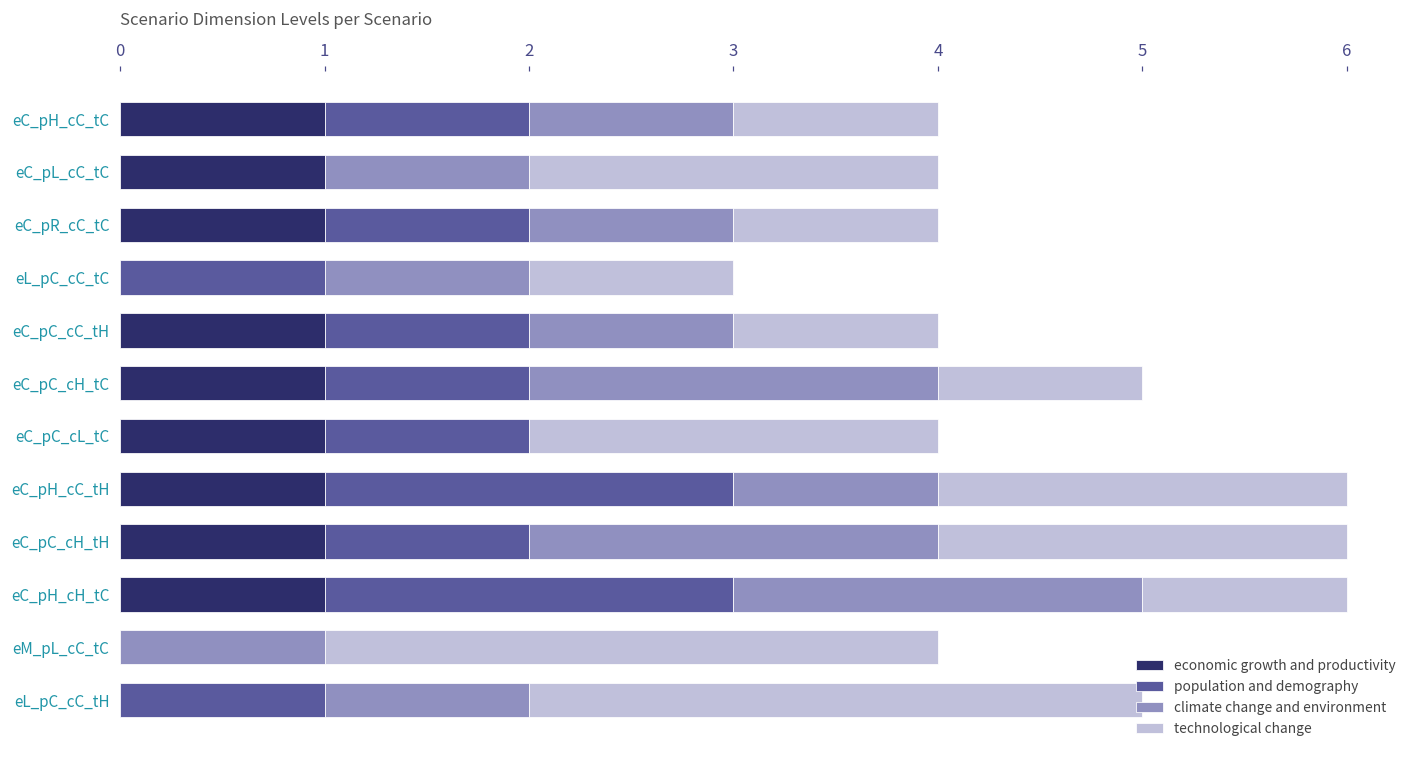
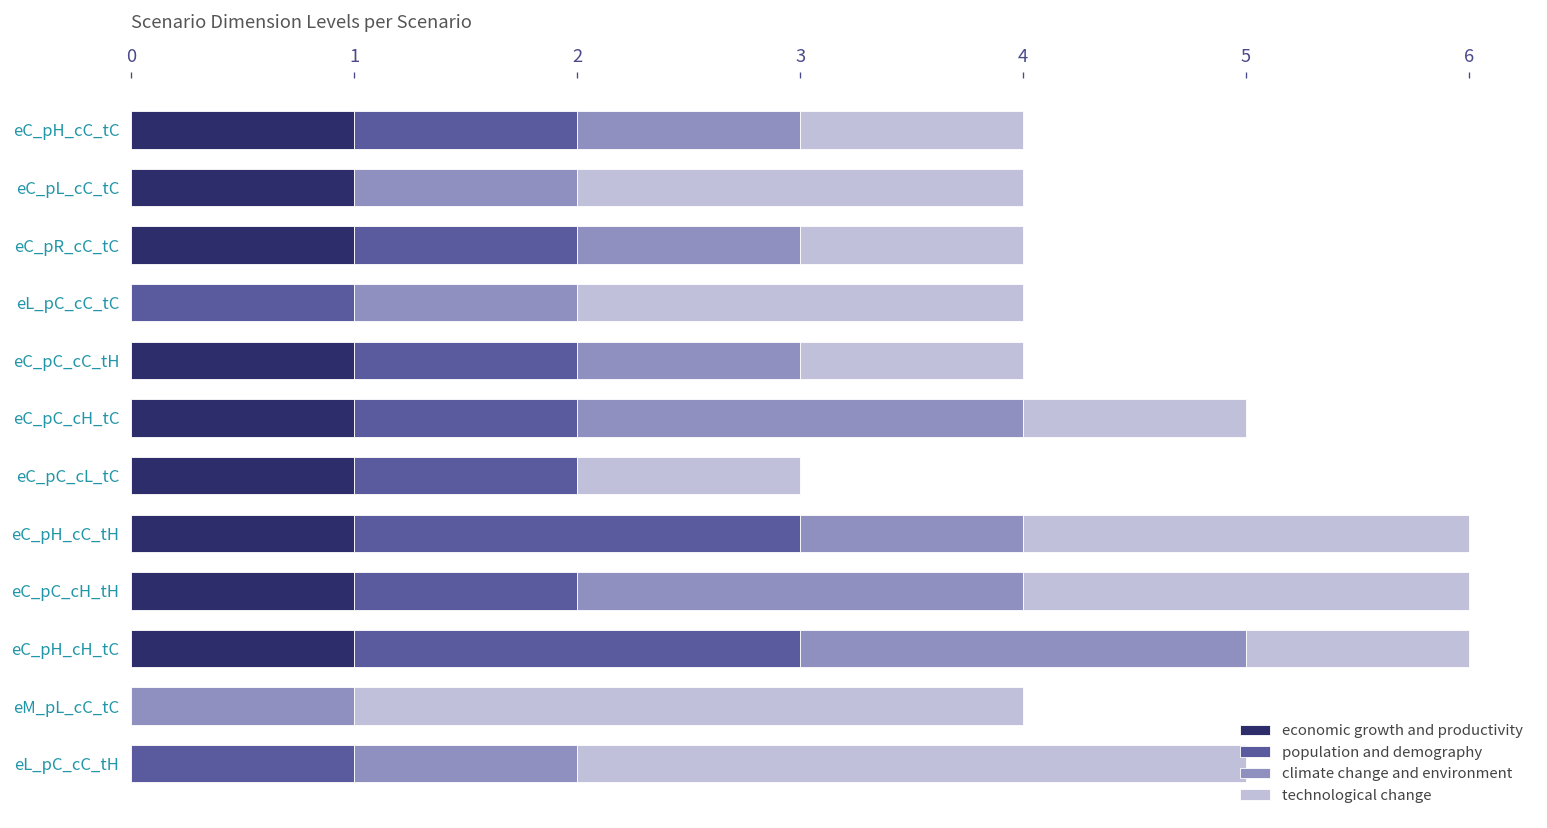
technological change, eL_pC_cC_tC: 1 -> 2
technological change, eC_pC_cL_tC: 2 -> 1
